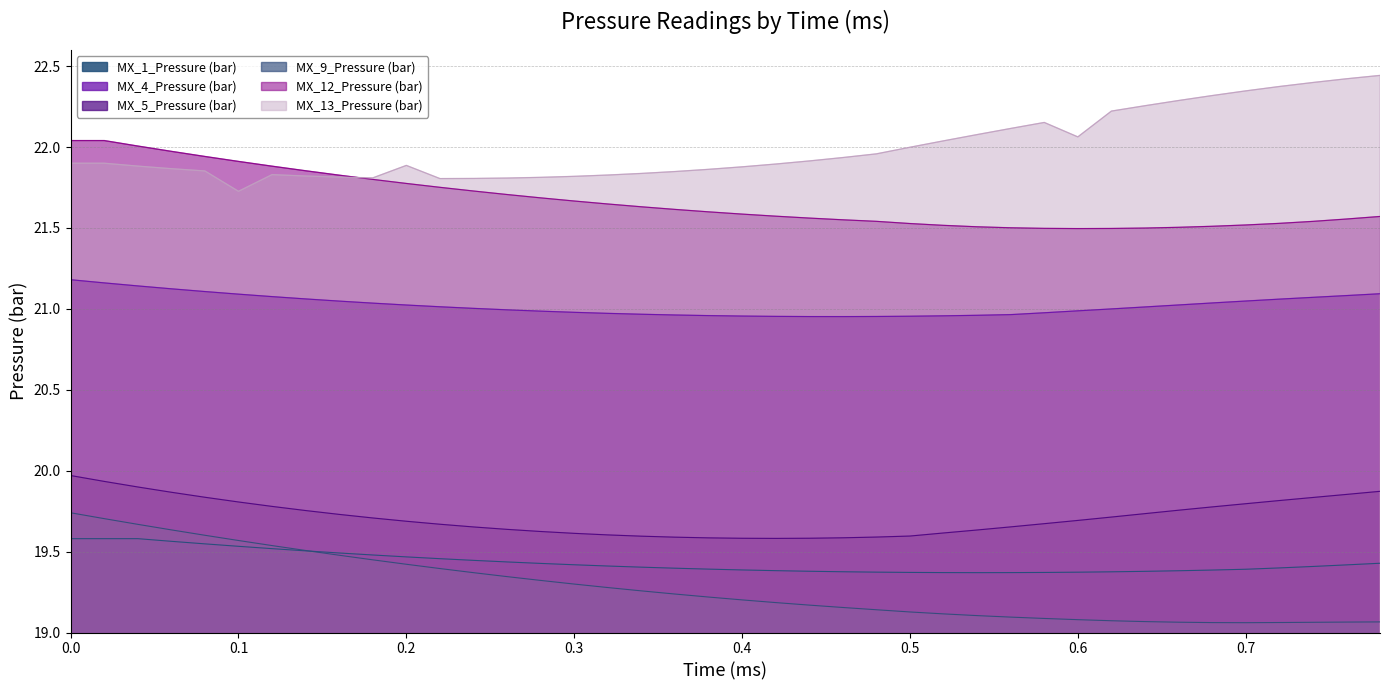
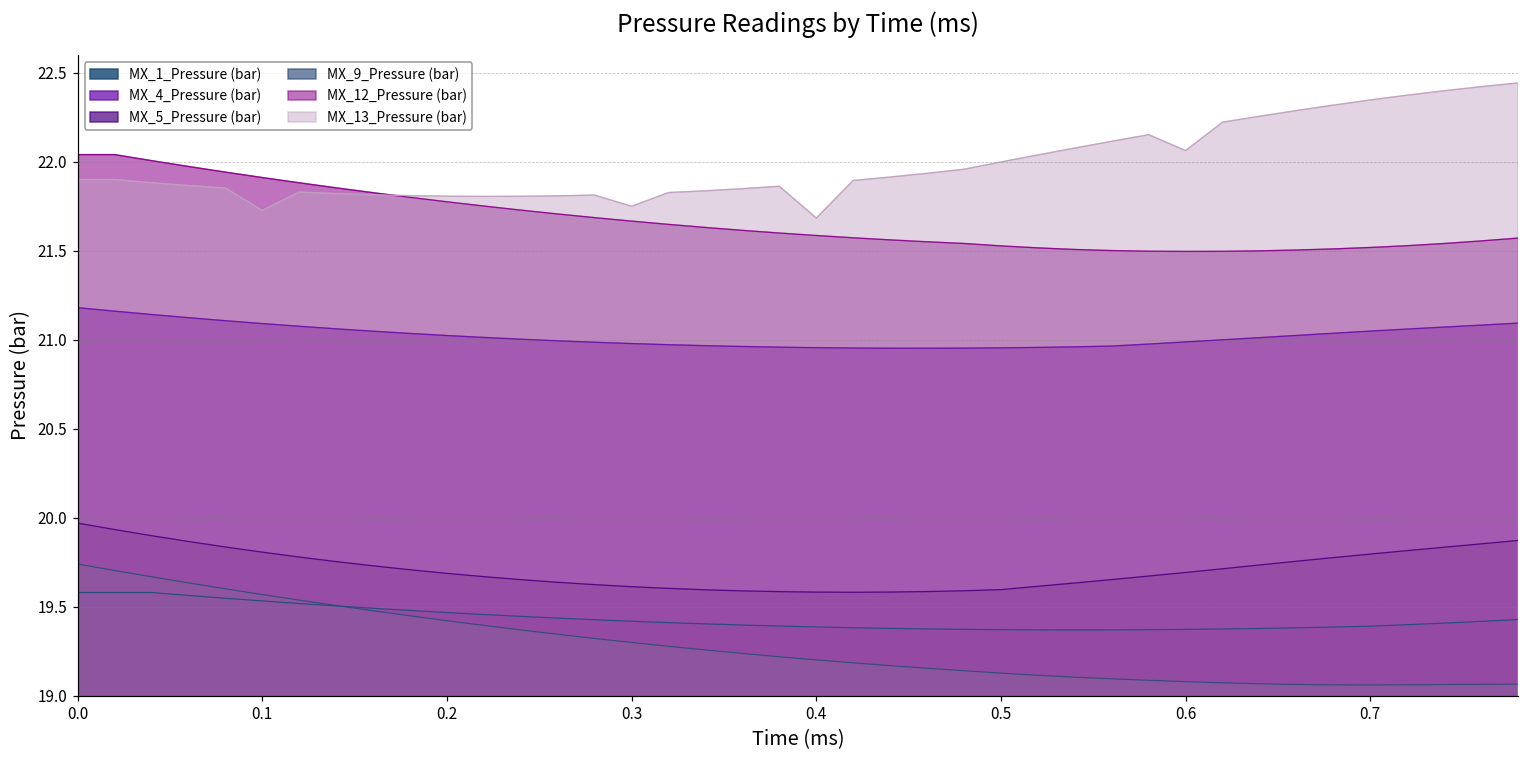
MX_13_Pressure (bar), 0.2: 21.89 -> 21.81
MX_13_Pressure (bar), 0.3: 21.82 -> 21.75
MX_13_Pressure (bar), 0.4: 21.88 -> 21.68
